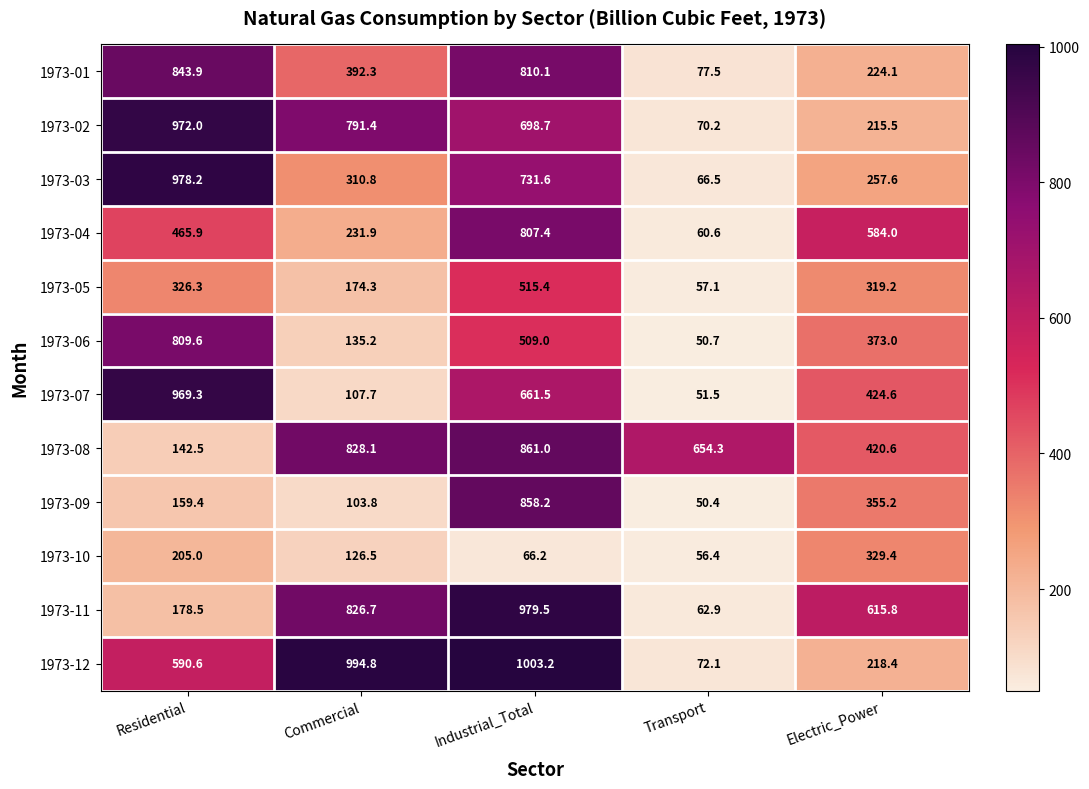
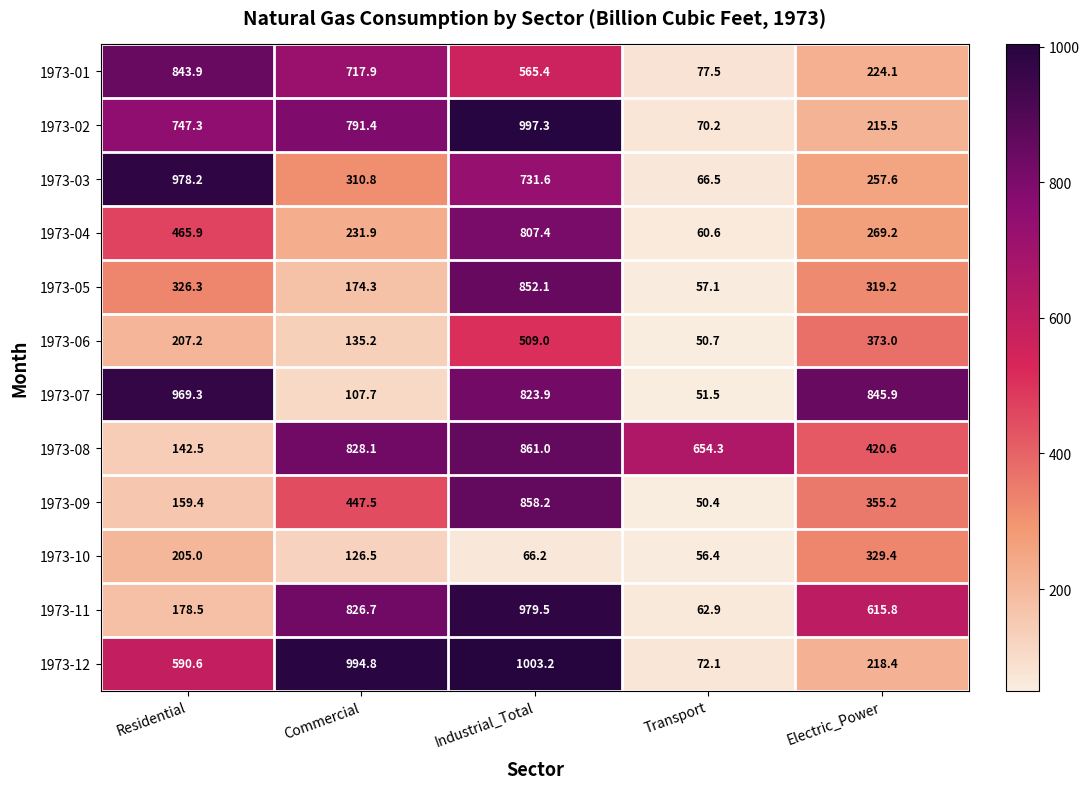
1973-01, Commercial: 392.3 -> 717.9
1973-01, Industrial_Total: 810.1 -> 565.4
1973-02, Residential: 972.0 -> 747.3
1973-02, Industrial_Total: 698.7 -> 997.3
1973-04, Electric_Power: 584.0 -> 269.2
1973-05, Industrial_Total: 515.4 -> 852.1
1973-06, Residential: 809.6 -> 207.2
1973-07, Industrial_Total: 661.5 -> 823.9
1973-07, Electric_Power: 424.6 -> 845.9
1973-09, Commercial: 103.8 -> 447.5
